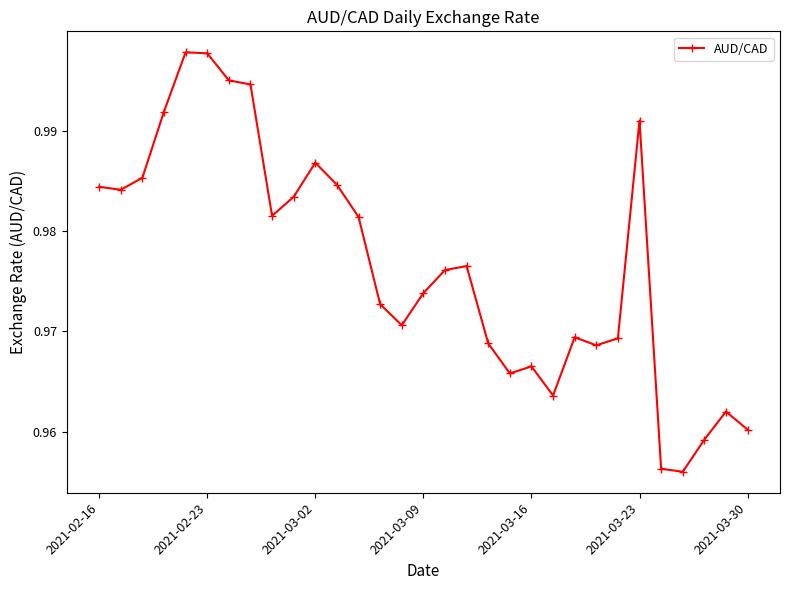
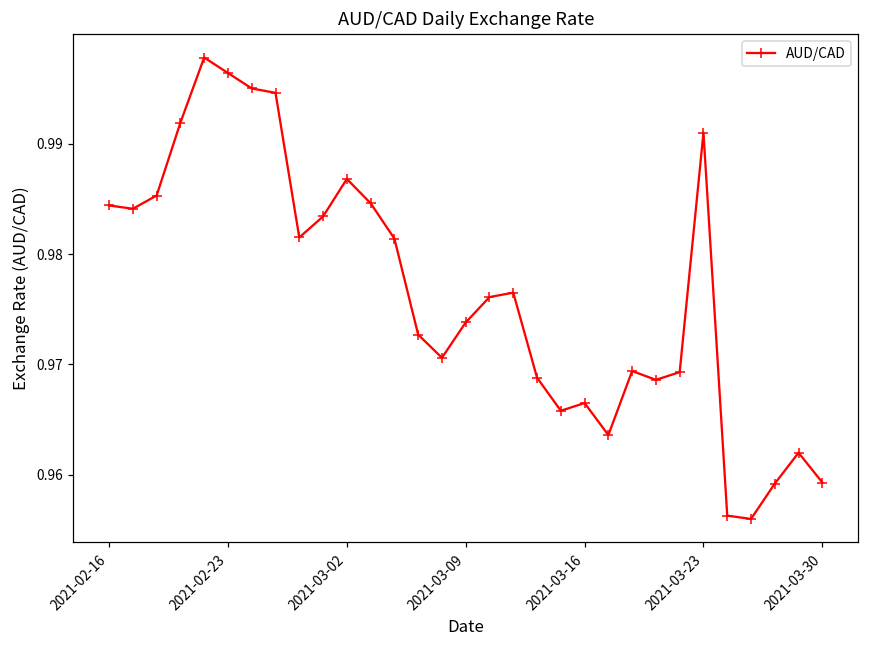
2021-02-23: 0.9977 -> 0.9964
2021-03-30: 0.9602 -> 0.9593
